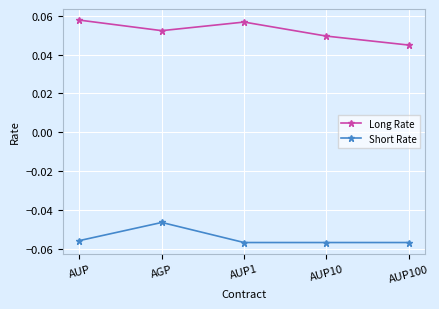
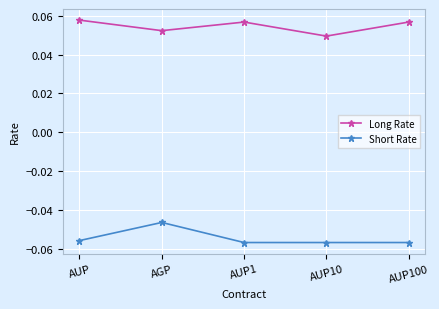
Long Rate, AUP100: 0.045 -> 0.057
